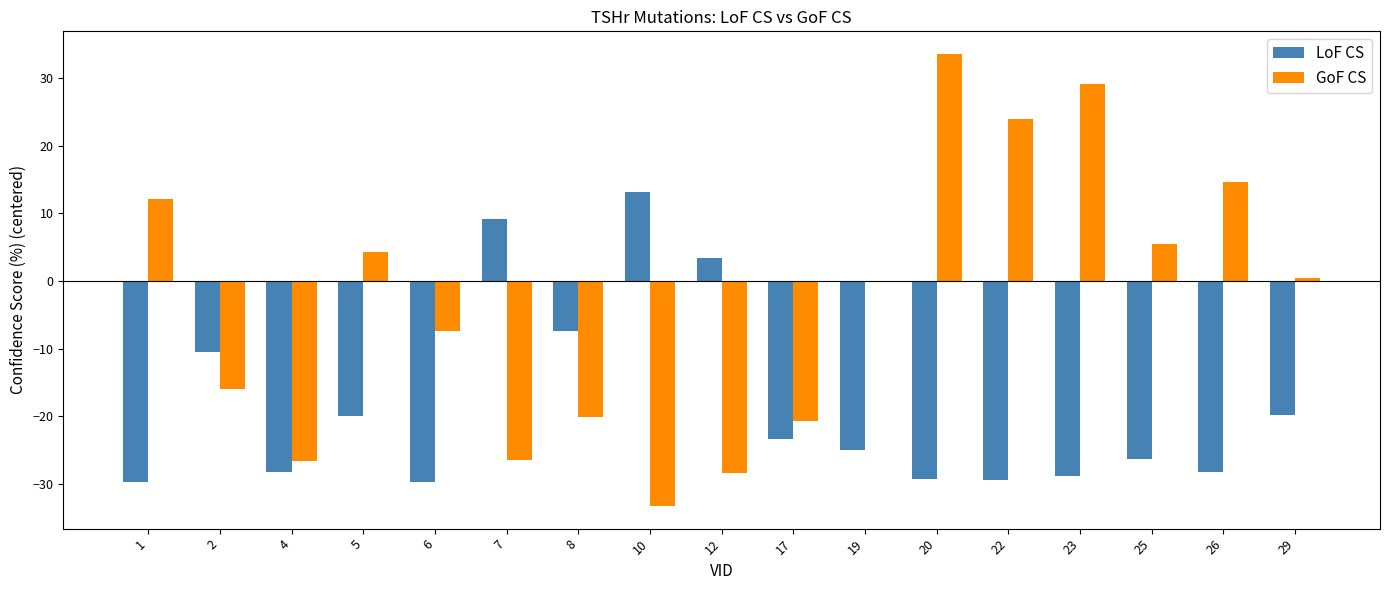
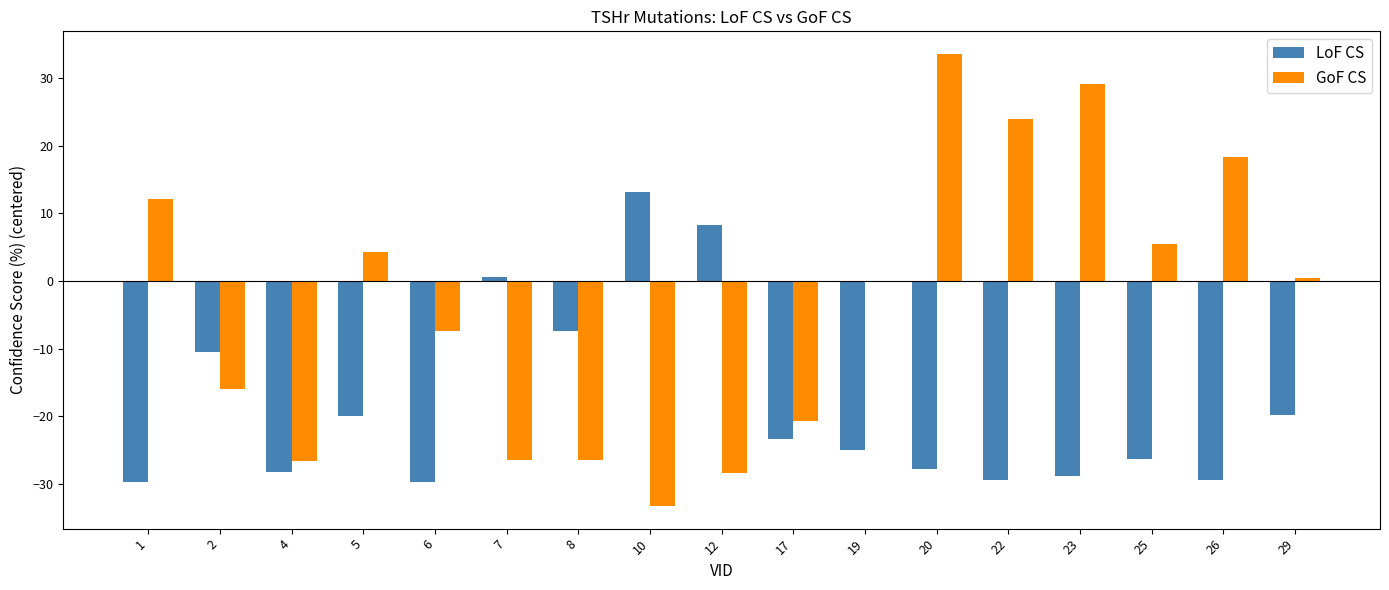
LoF CS, 7: 9 -> 1
GoF CS, 8: -20 -> -26
LoF CS, 12: 3 -> 8
LoF CS, 20: -29 -> -28
LoF CS, 26: -28 -> -29
GoF CS, 26: 15 -> 18
